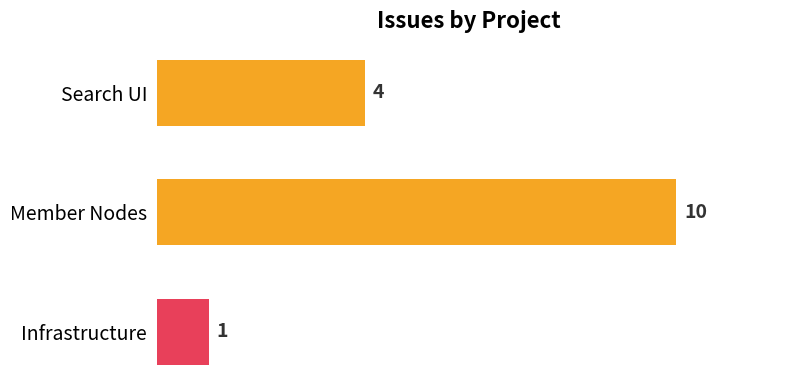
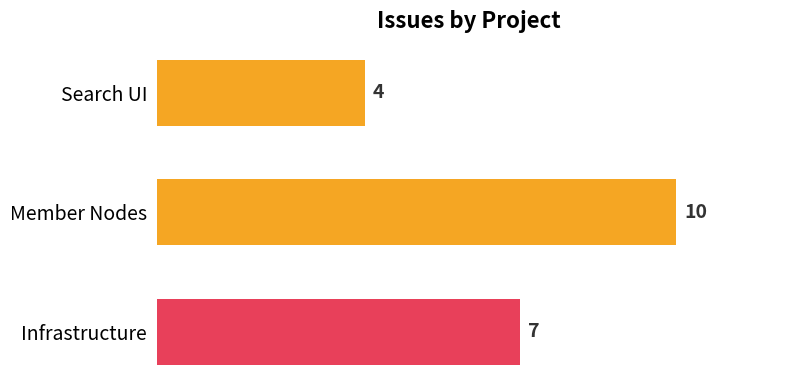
Infrastructure: 1 -> 7
